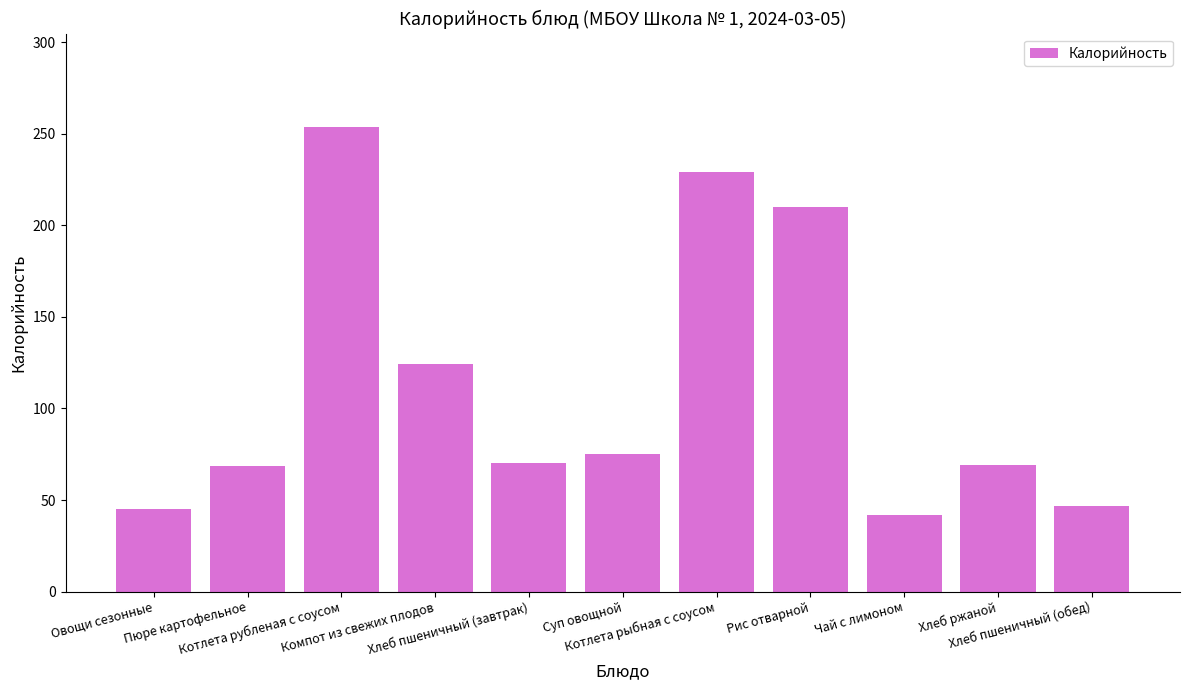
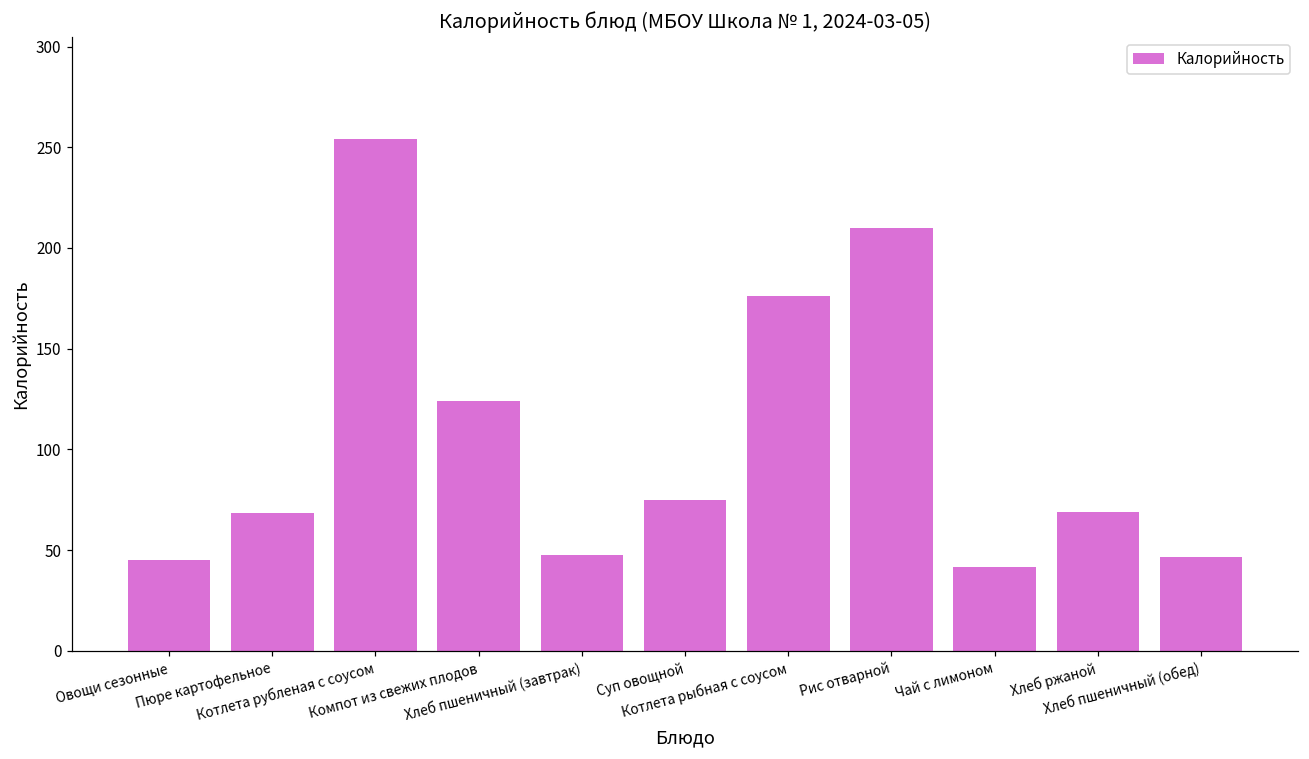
Хлеб пшеничный (завтрак): 70 -> 48
Котлета рыбная с соусом: 229 -> 176
